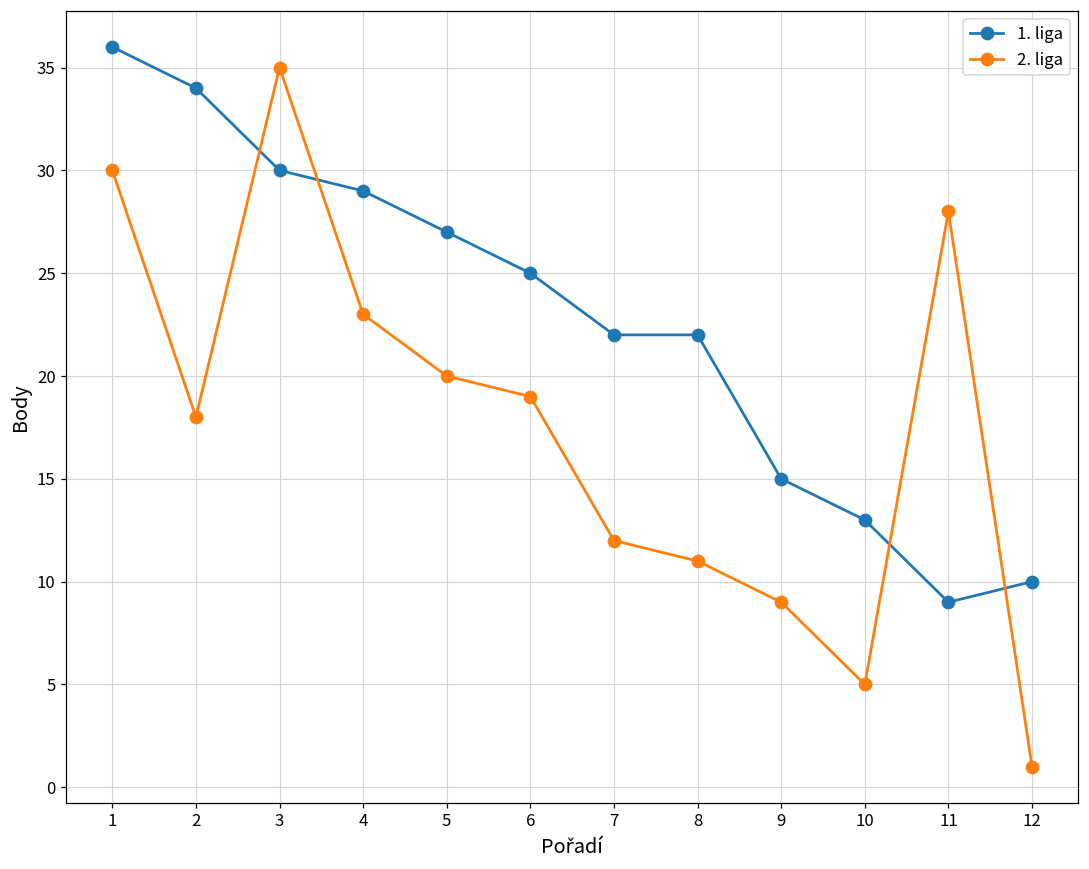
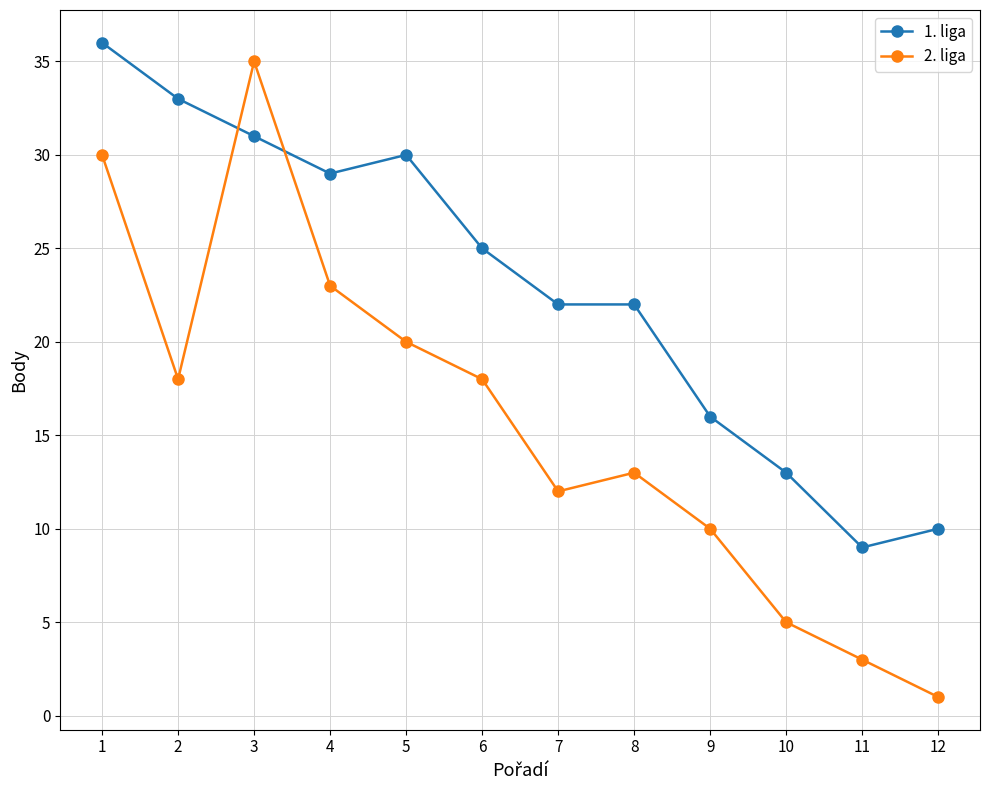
1. liga, 2: 34 -> 33
1. liga, 3: 30 -> 31
1. liga, 5: 27 -> 30
2. liga, 6: 19 -> 18
2. liga, 8: 11 -> 13
1. liga, 9: 15 -> 16
2. liga, 9: 9 -> 10
2. liga, 11: 28 -> 3
